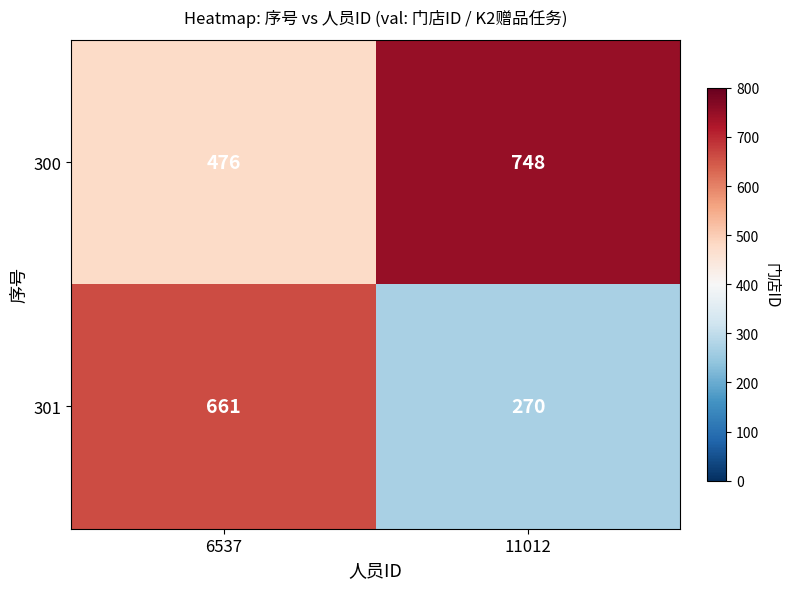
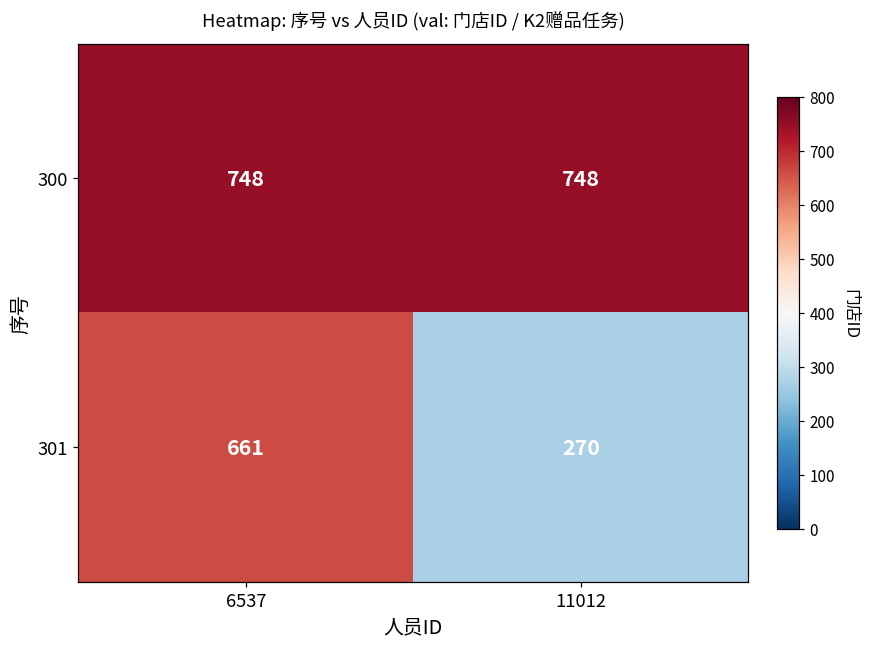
300, 6537: 476 -> 748
